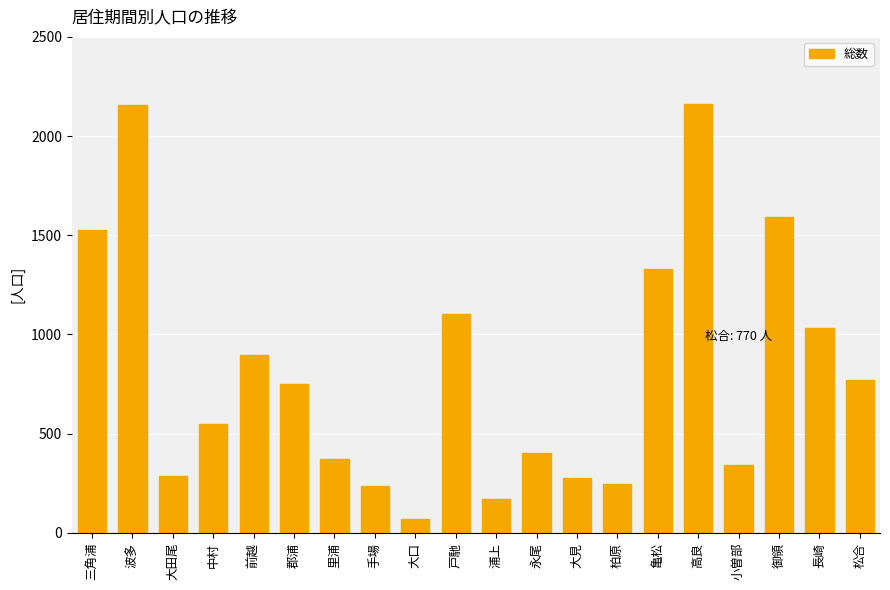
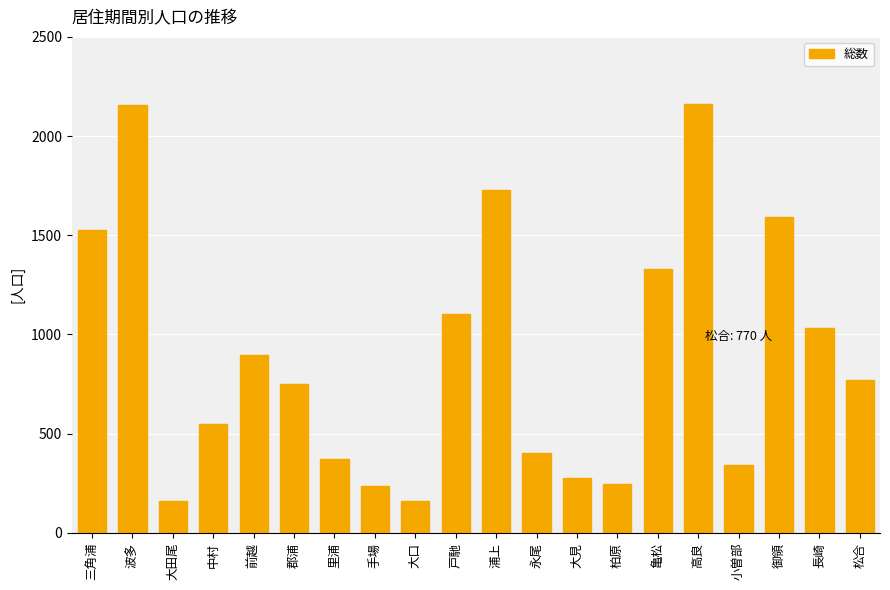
大田尾: 280 -> 160
大口: 70 -> 160
浦上: 170 -> 1730
